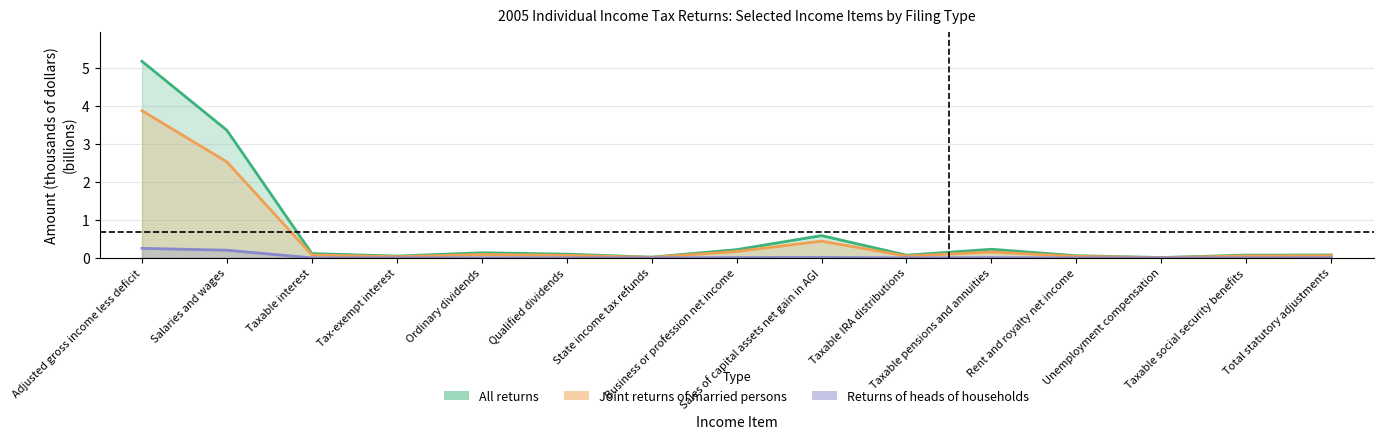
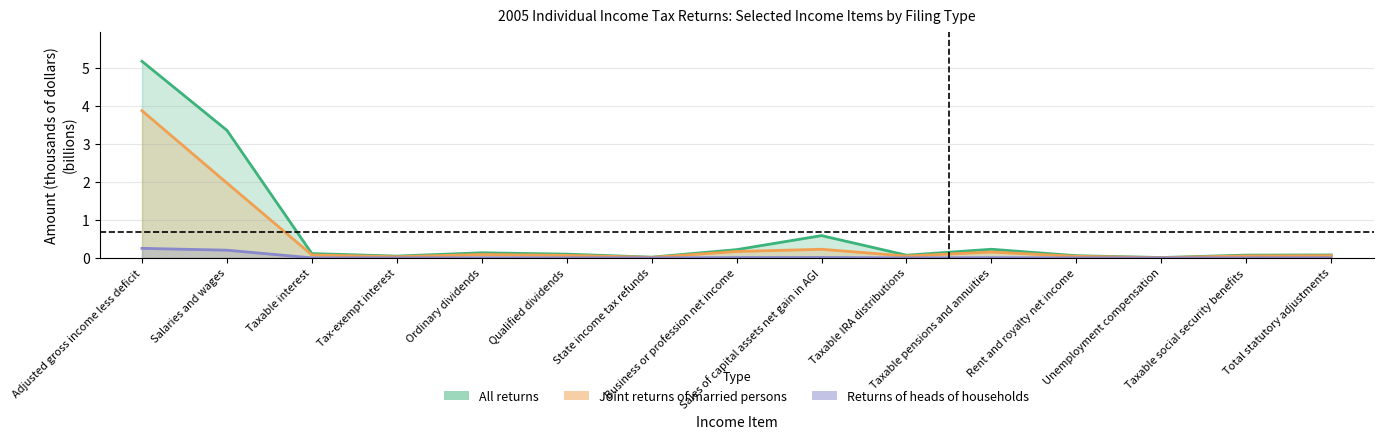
Joint returns of married persons, Salaries and wages: 2.5 -> 2.0
Joint returns of married persons, Sales of capital assets net gain in AGI: 0.4 -> 0.2
